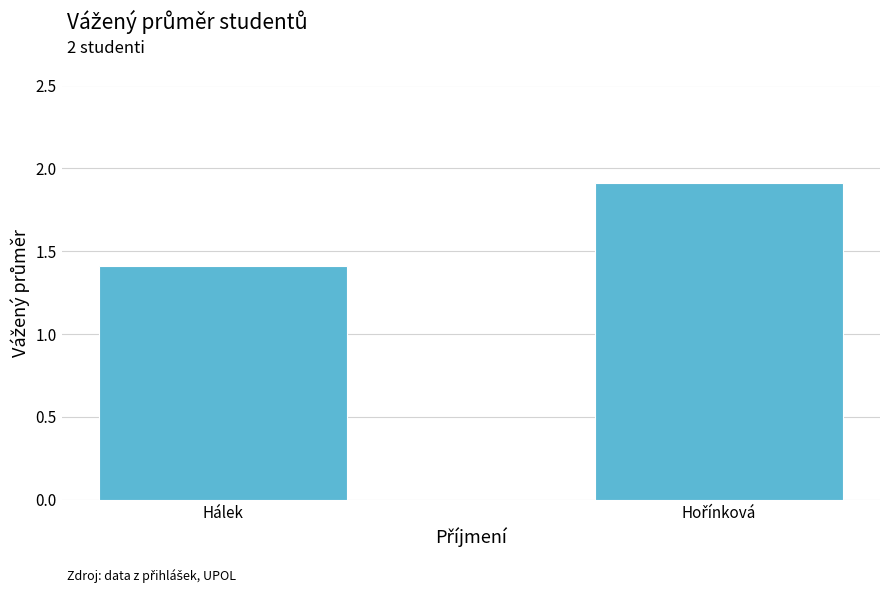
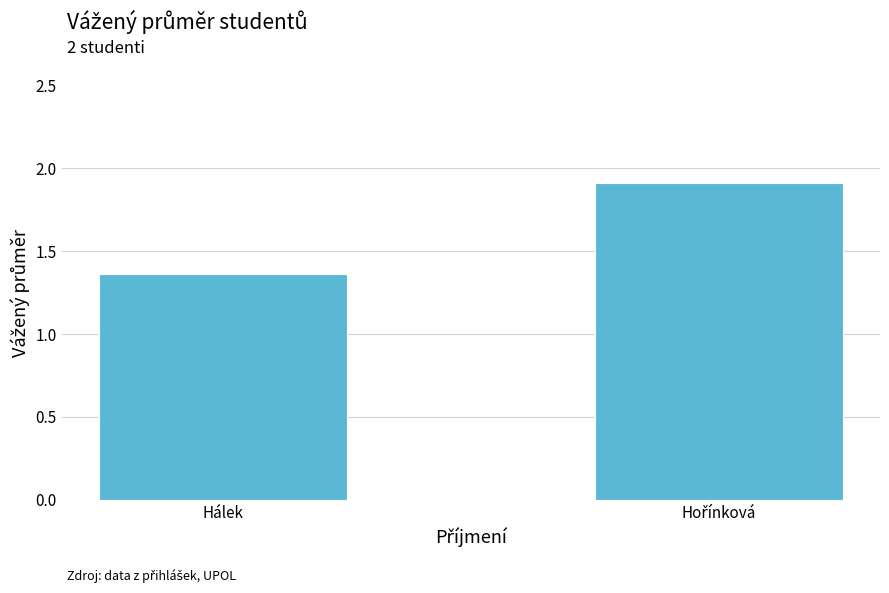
Hálek: 1.41 -> 1.36
